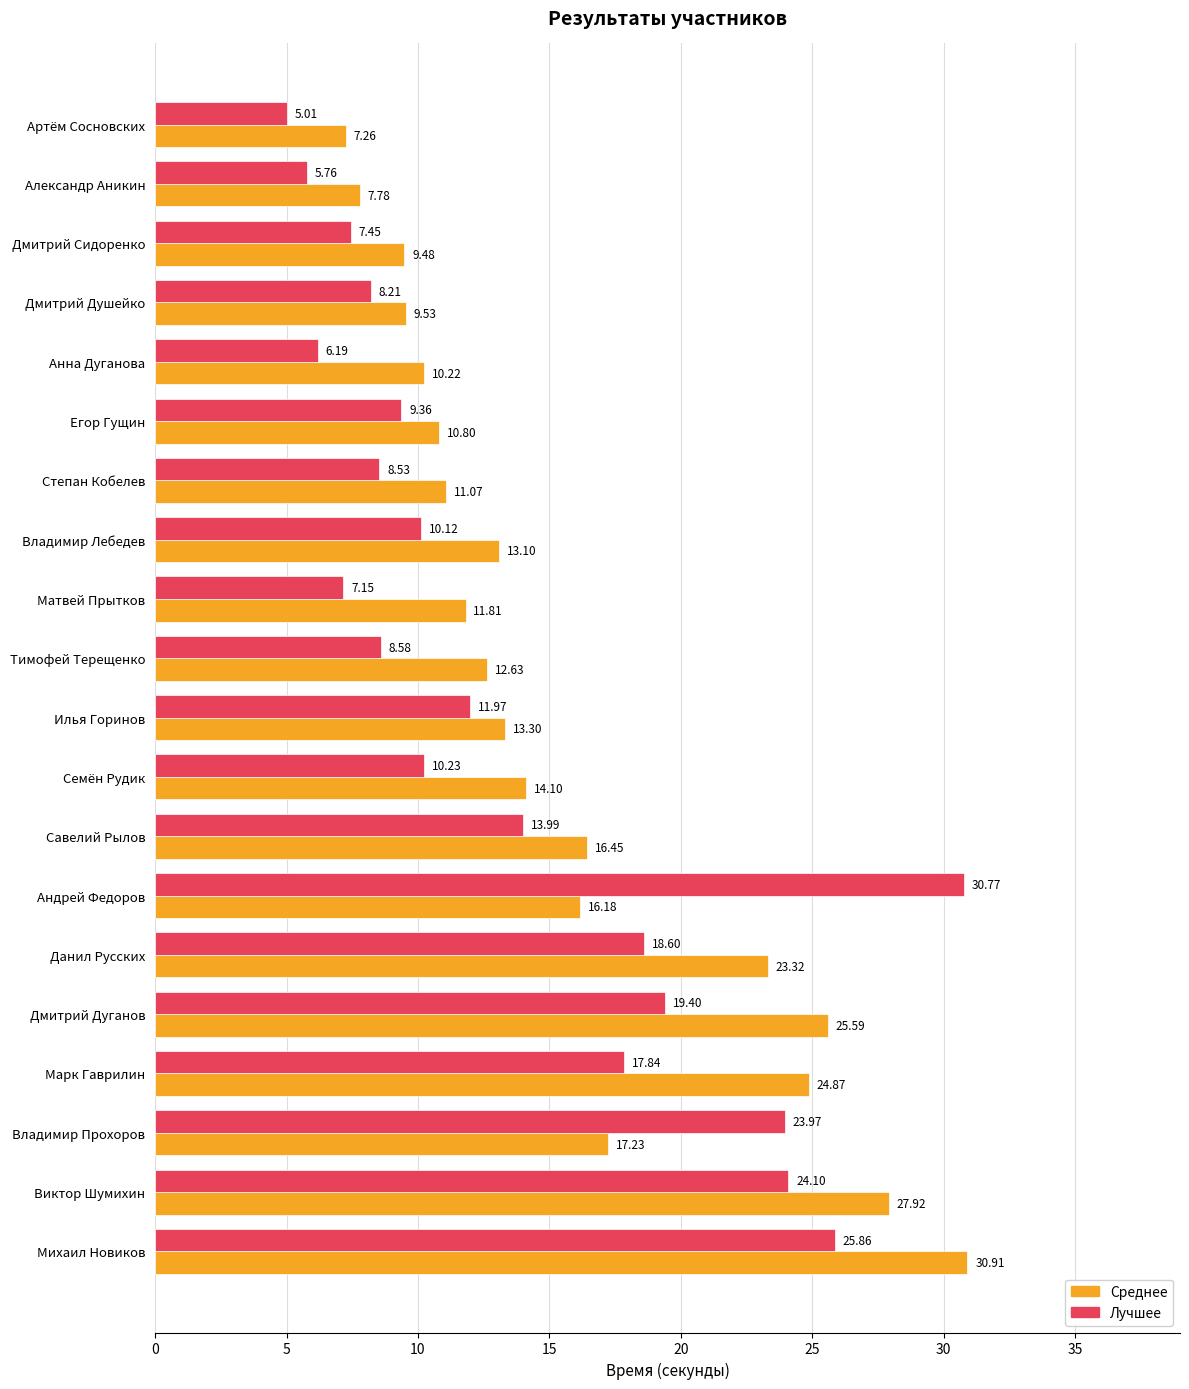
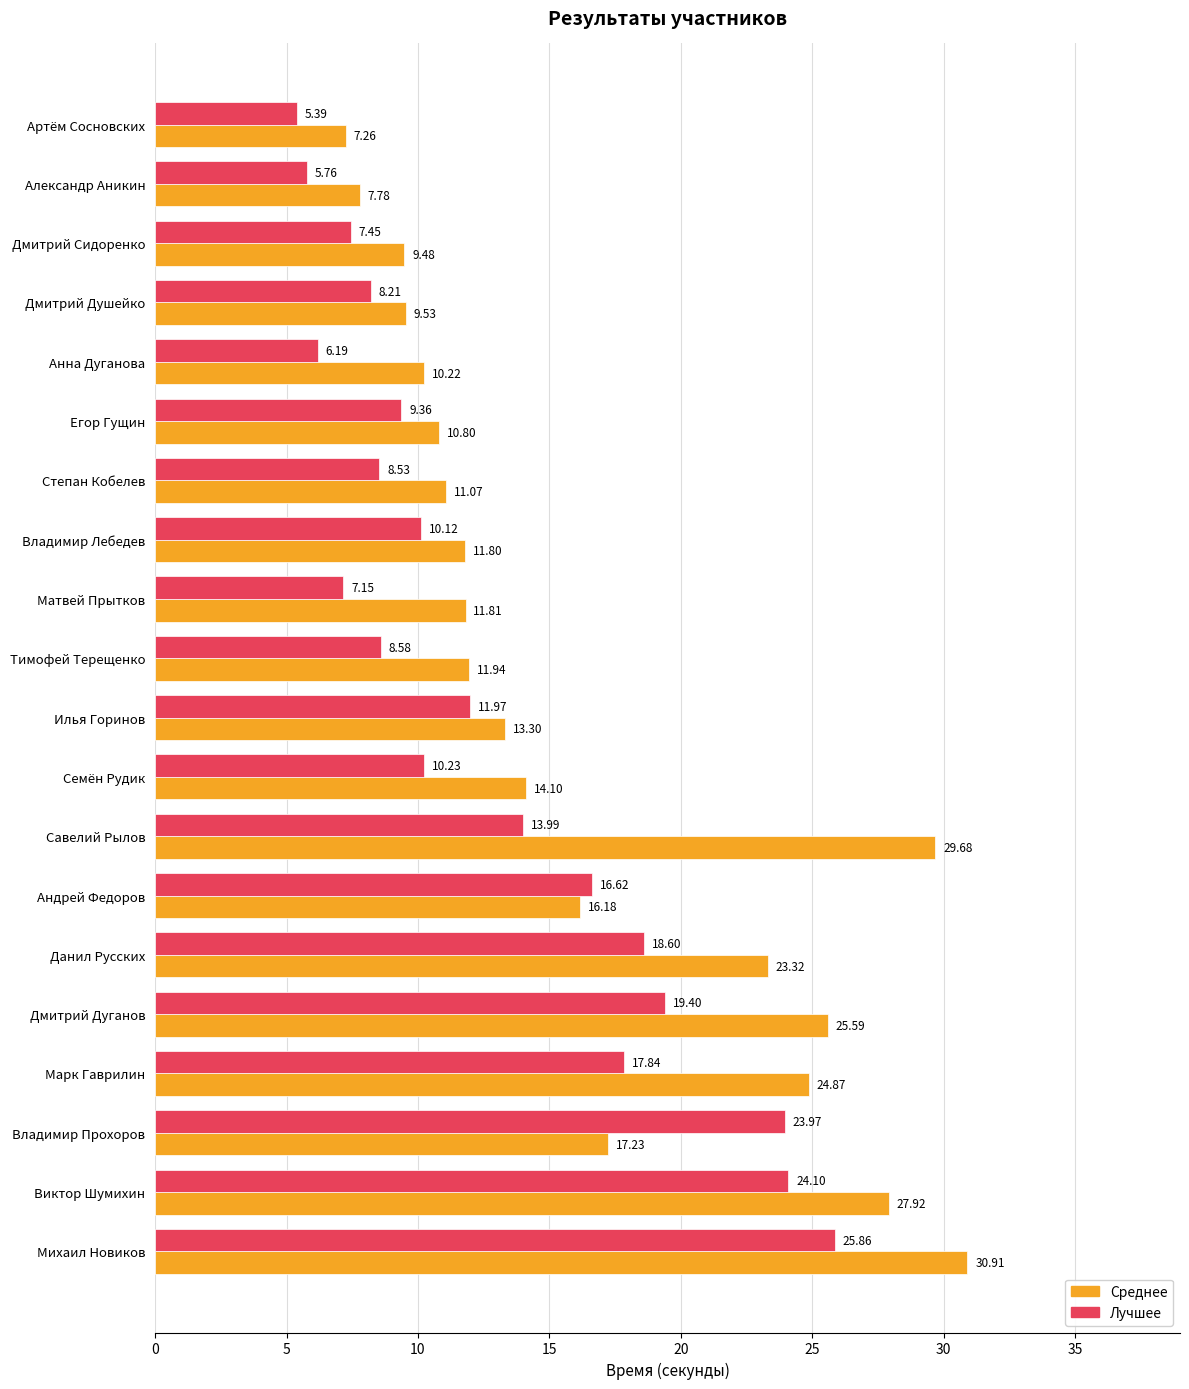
Лучшее, Артём Сосновских: 5.01 -> 5.39
Среднее, Владимир Лебедев: 13.10 -> 11.80
Среднее, Тимофей Терещенко: 12.63 -> 11.94
Среднее, Савелий Рылов: 16.45 -> 29.68
Лучшее, Андрей Федоров: 30.77 -> 16.62
